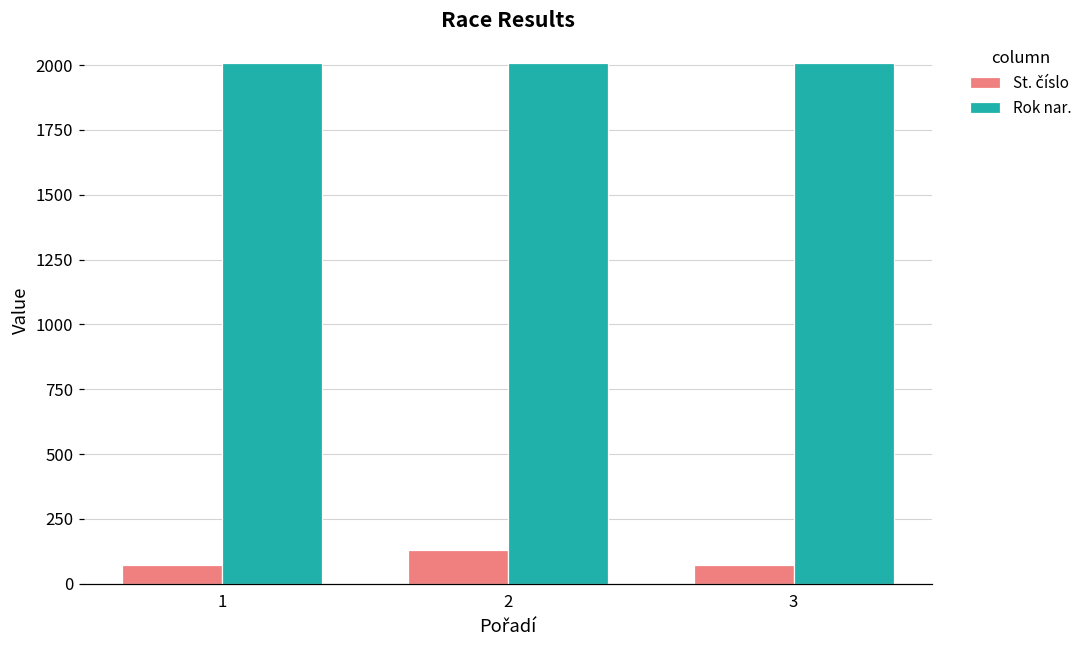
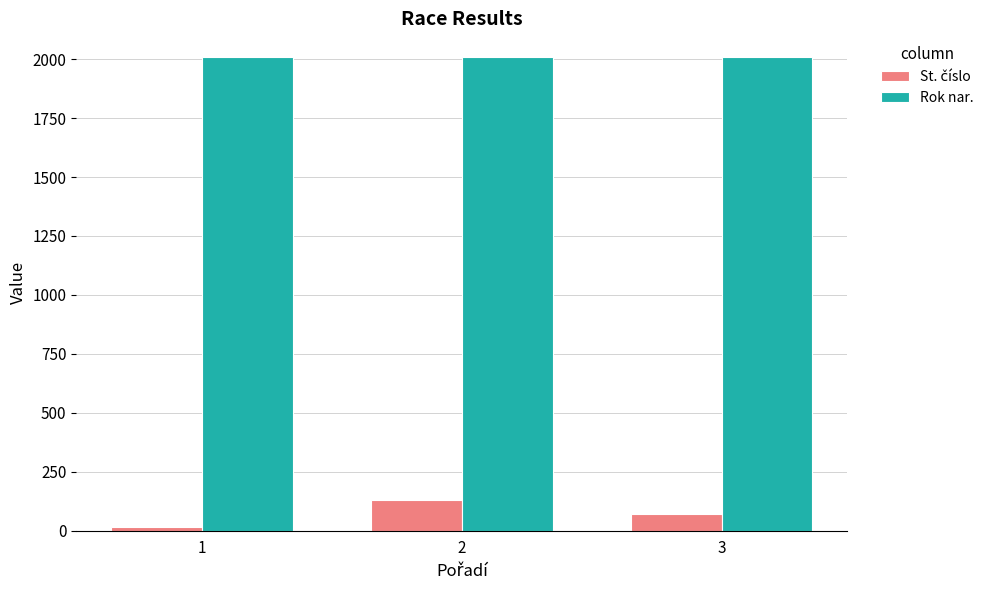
St. číslo, 1: 70 -> 20
